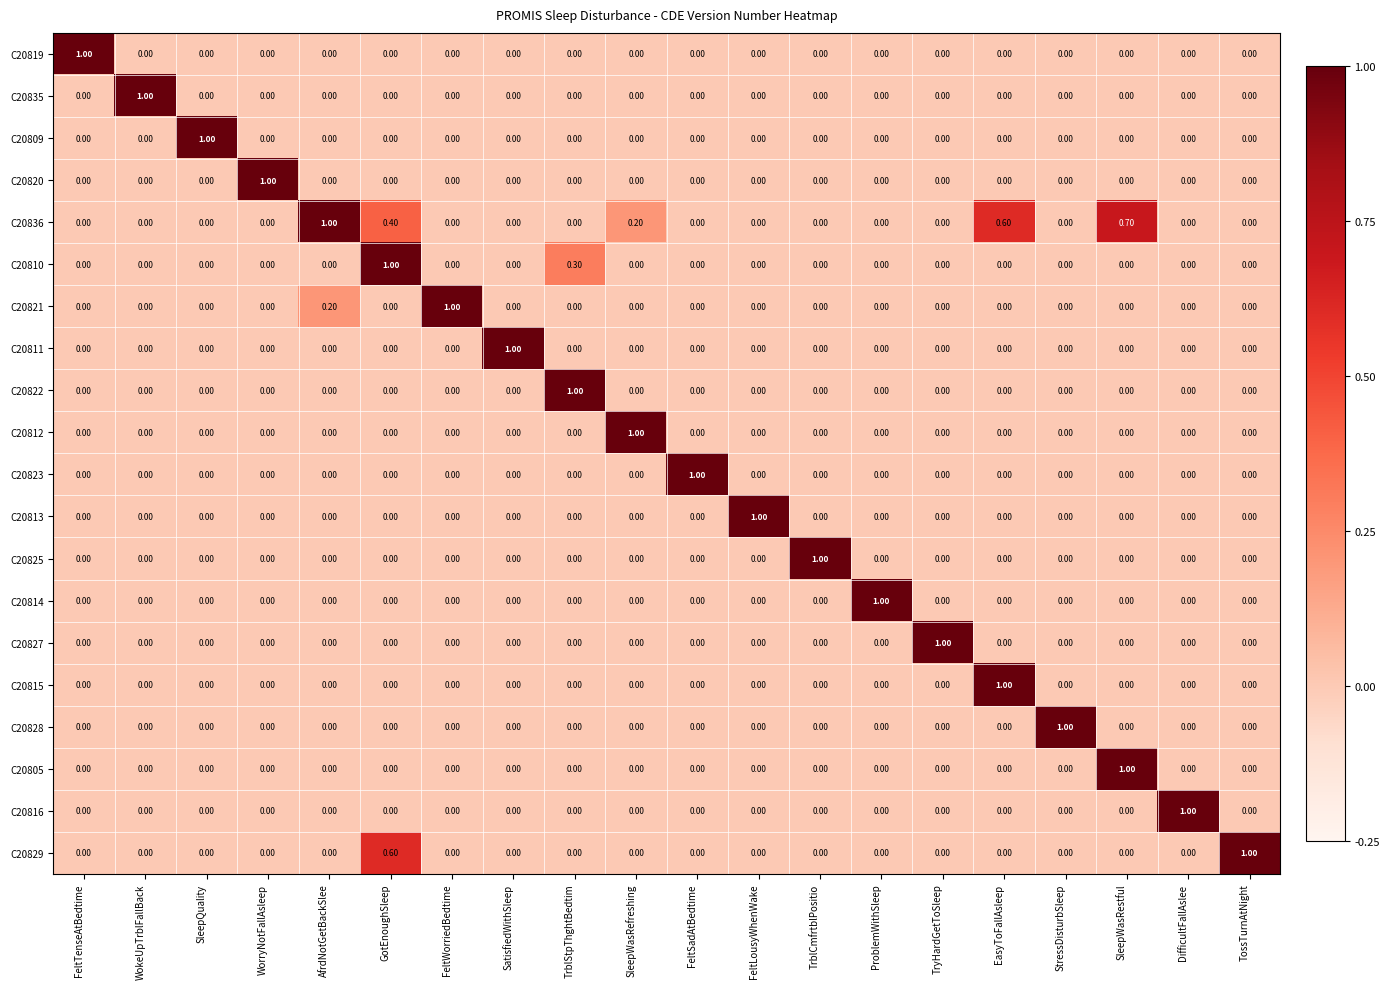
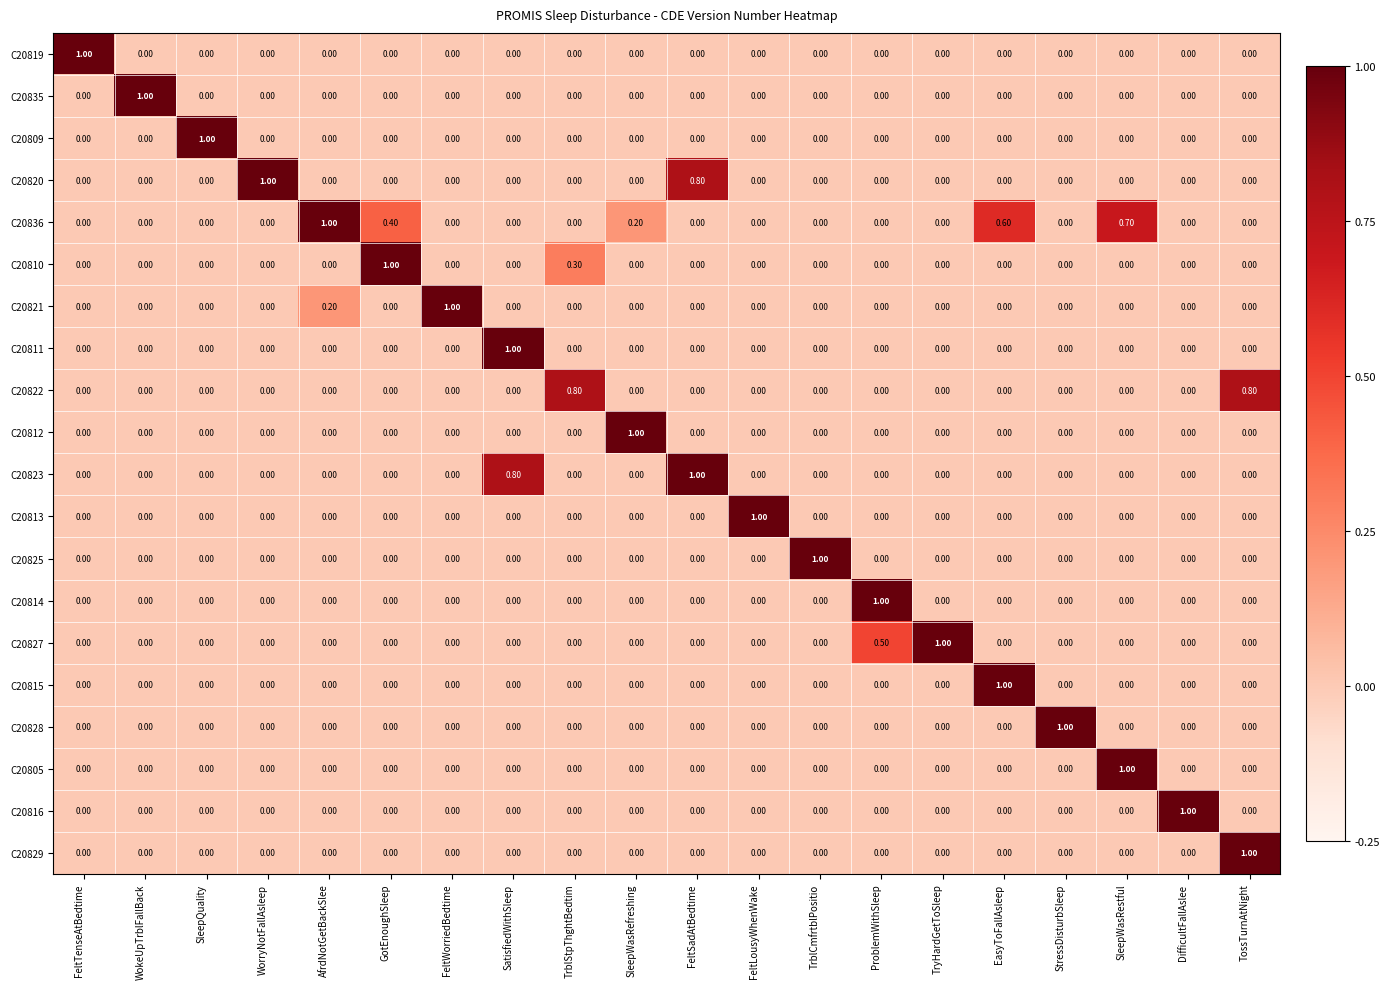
C20820, FeltSadAtBedtime: 0.00 -> 0.80
C20822, TrblStpThghtBedtim: 1.00 -> 0.80
C20822, TossTurnAtNight: 0.00 -> 0.80
C20823, SatisfiedWithSleep: 0.00 -> 0.80
C20827, ProblemWithSleep: 0.00 -> 0.50
C20829, GotEnoughSleep: 0.60 -> 0.00
